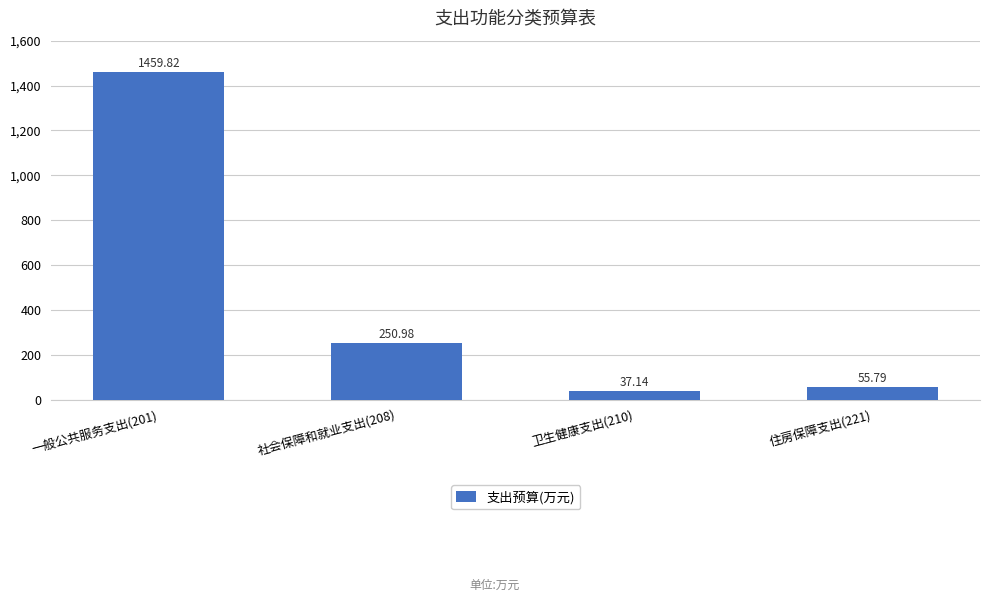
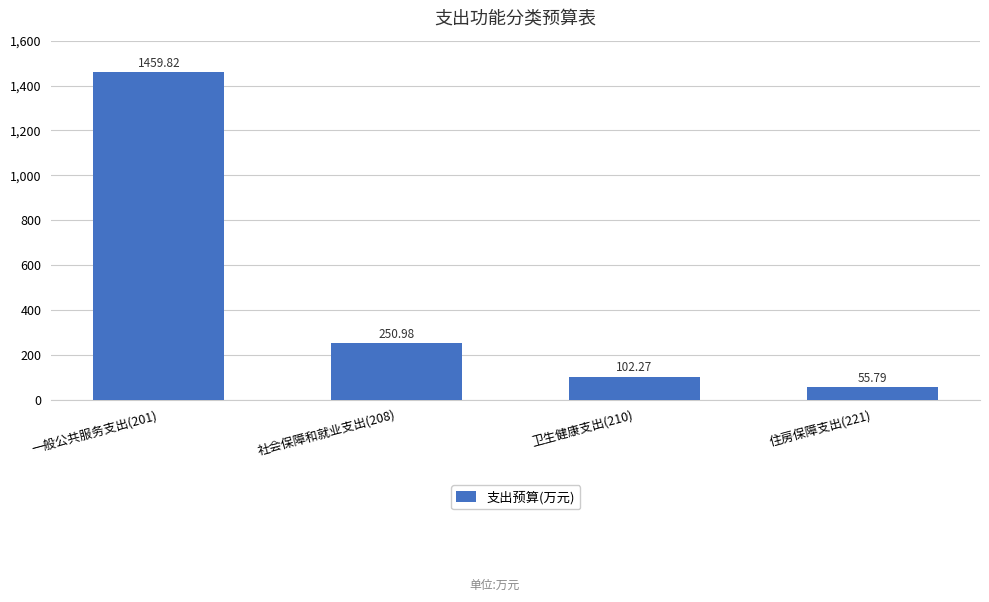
卫生健康支出(210): 37.14 -> 102.27
